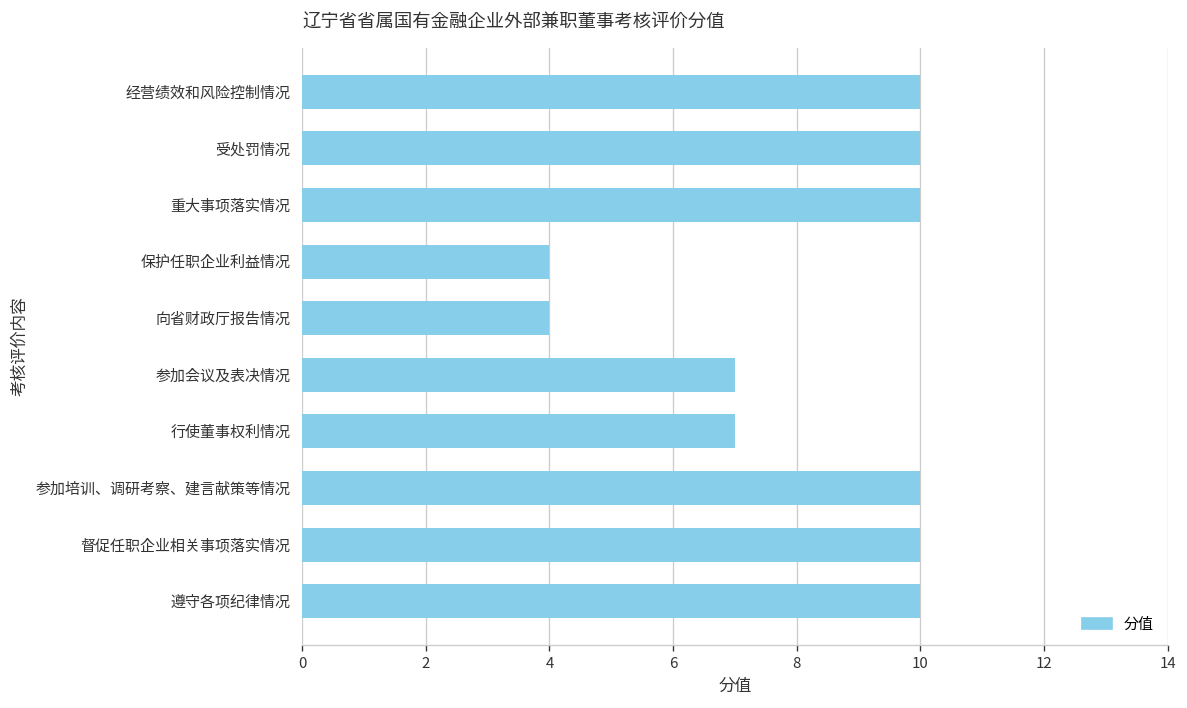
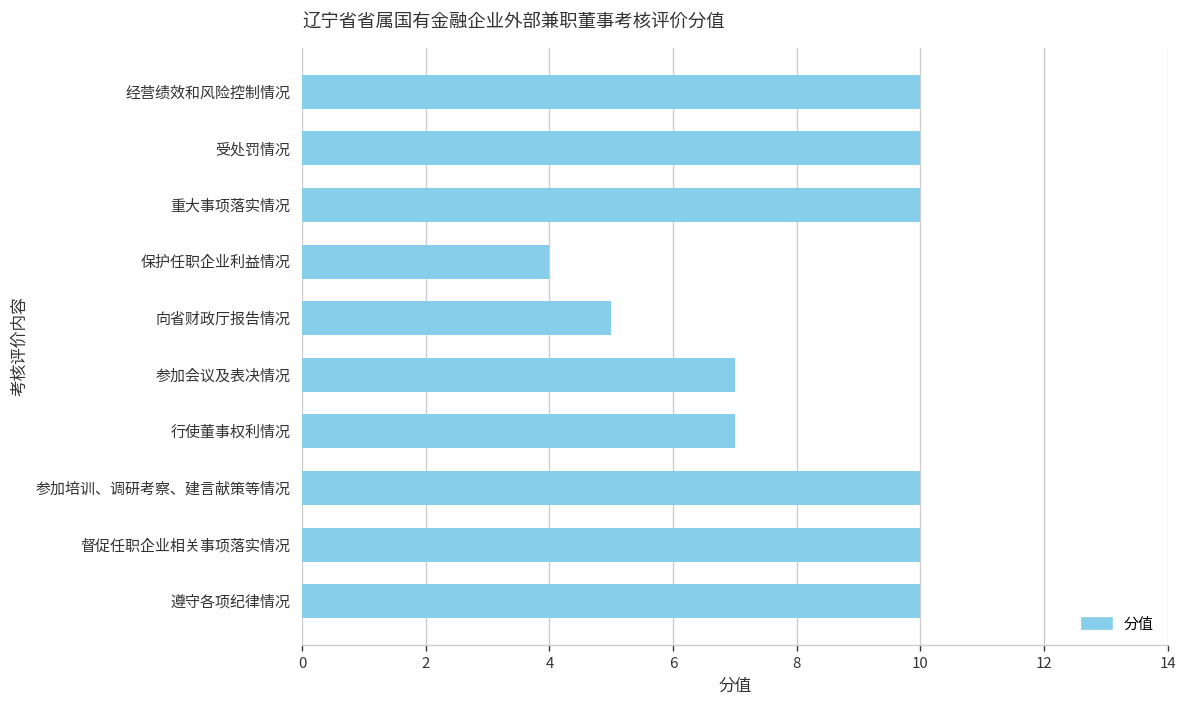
向省财政厅报告情况: 4 -> 5
